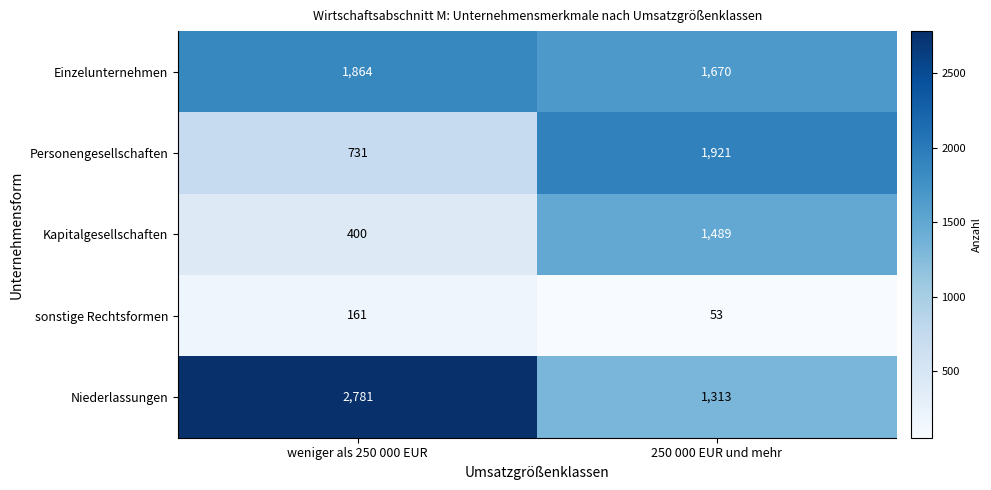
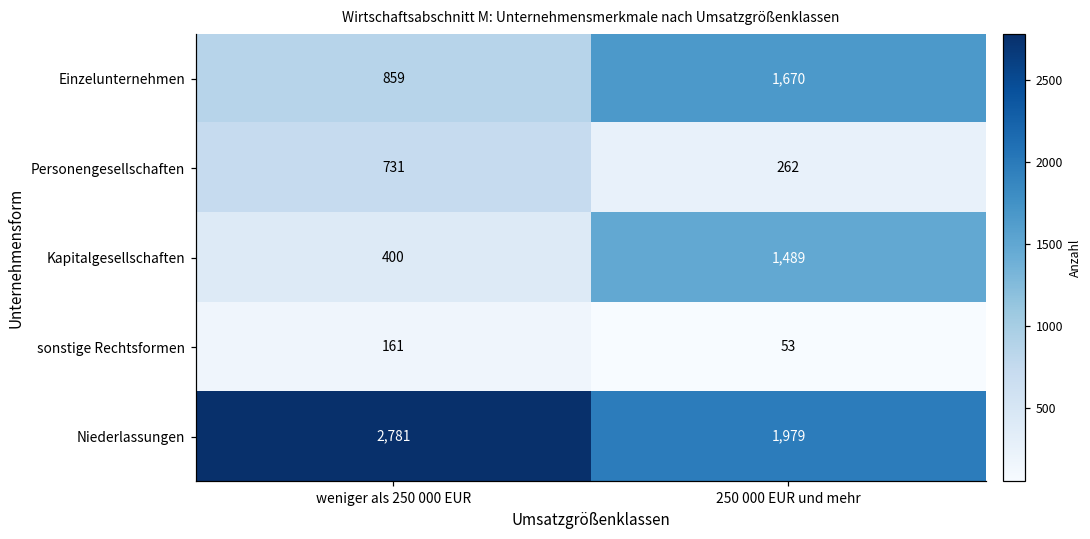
Einzelunternehmen, weniger als 250 000 EUR: 1,864 -> 859
Personengesellschaften, 250 000 EUR und mehr: 1,921 -> 262
Niederlassungen, 250 000 EUR und mehr: 1,313 -> 1,979
